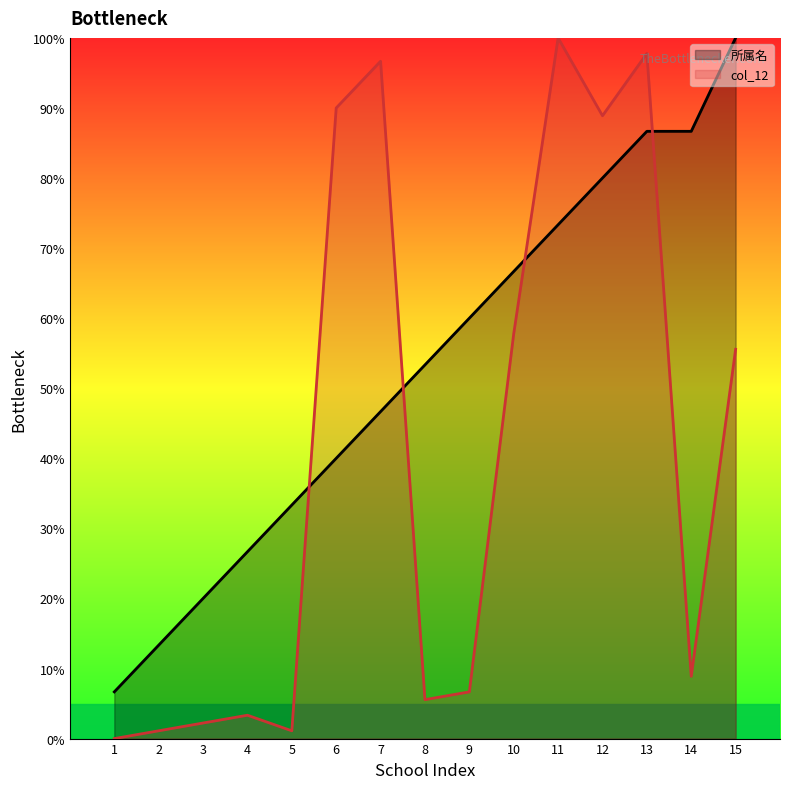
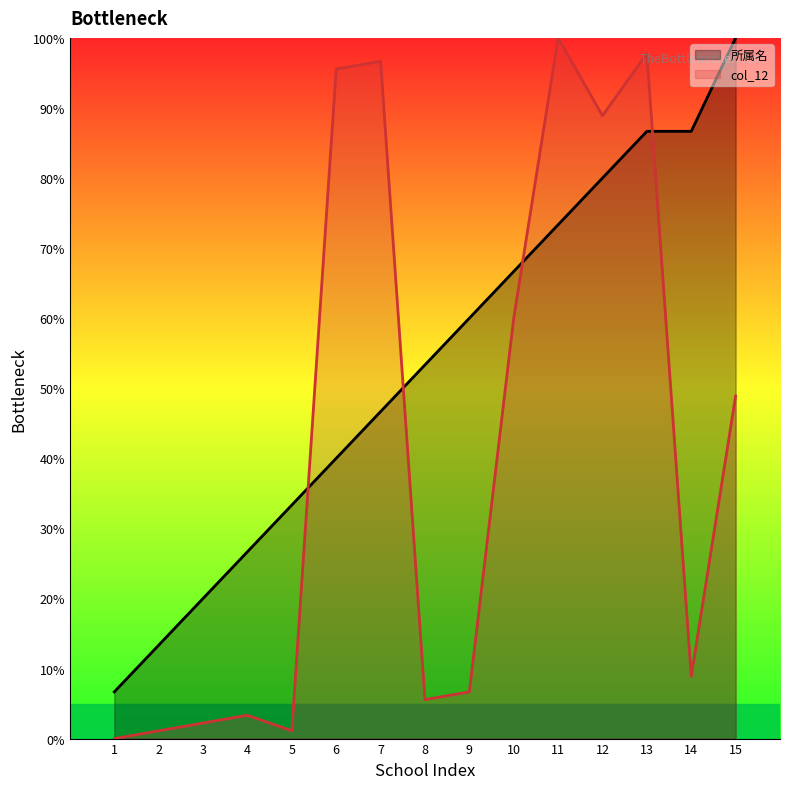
col_12, 6: 90% -> 96%
col_12, 10: 58% -> 60%
col_12, 15: 56% -> 49%
